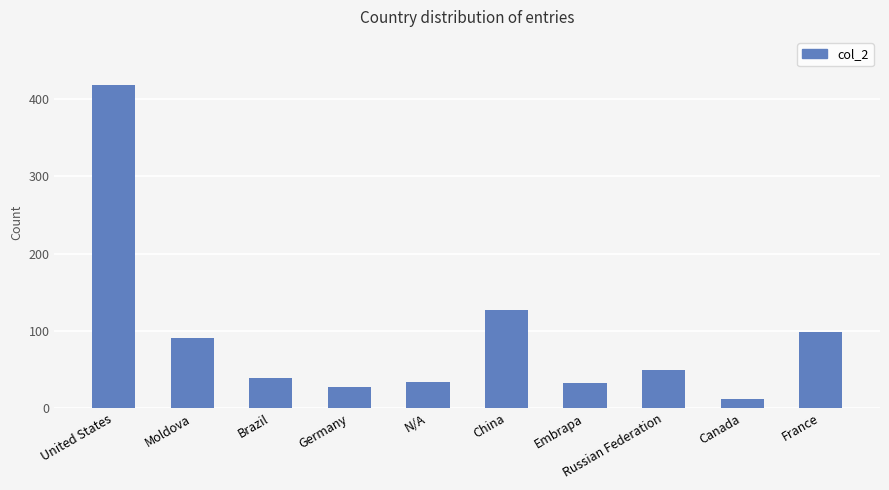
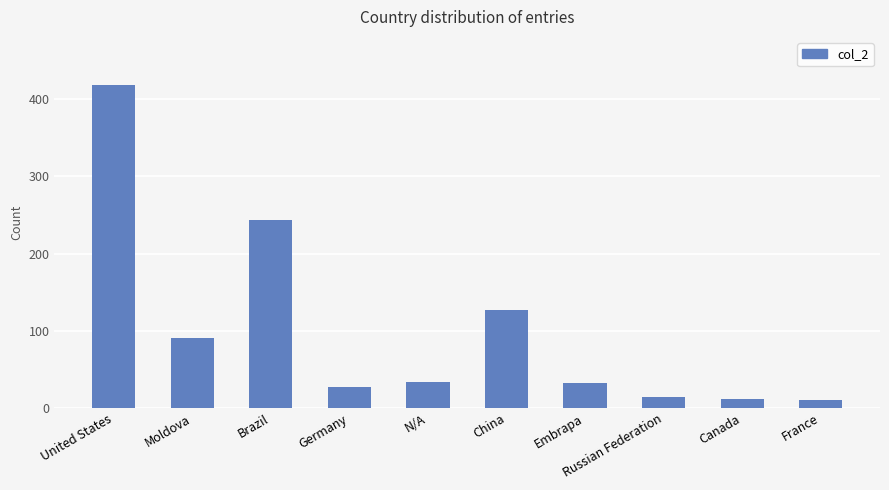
Brazil: 40 -> 240
Russian Federation: 50 -> 10
France: 100 -> 10
